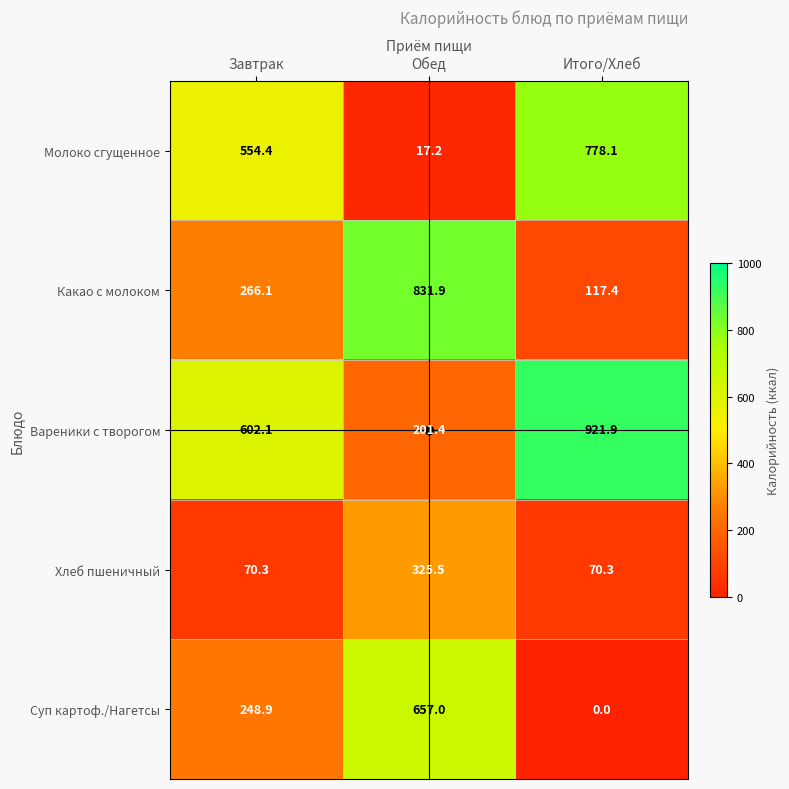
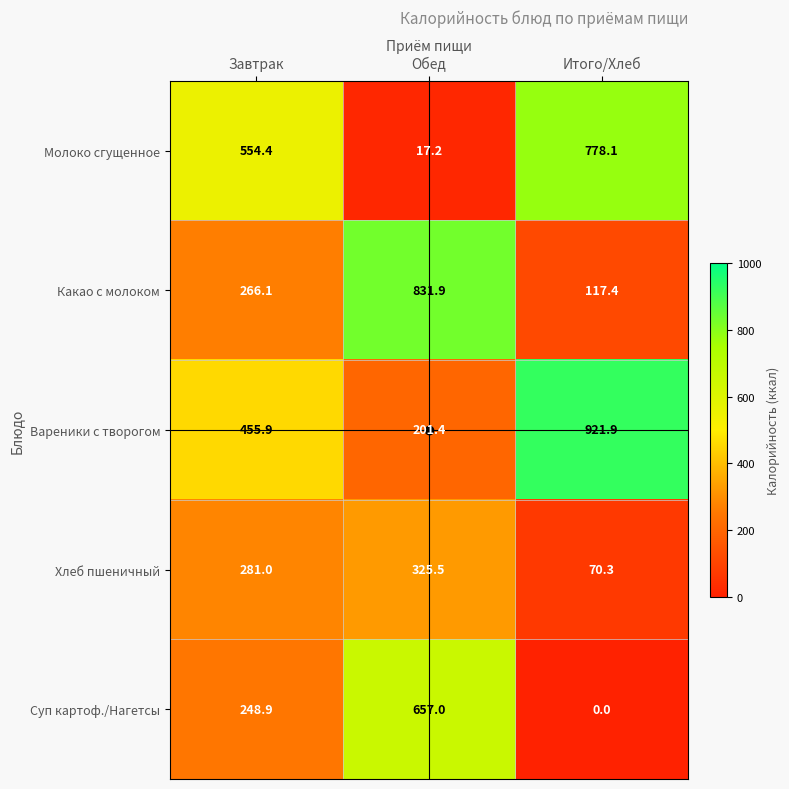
Вареники с творогом, Завтрак: 602.1 -> 455.9
Хлеб пшеничный, Завтрак: 70.3 -> 281.0
